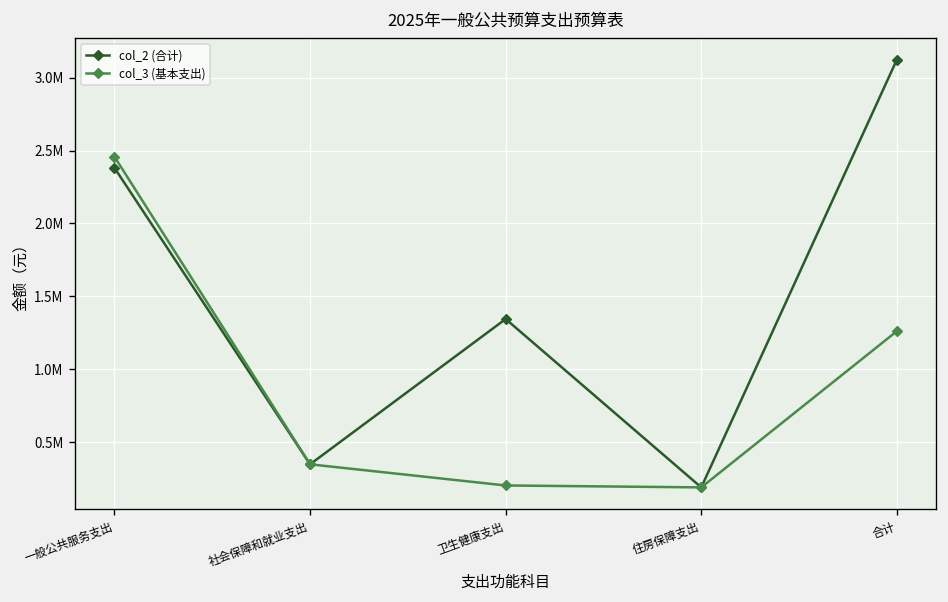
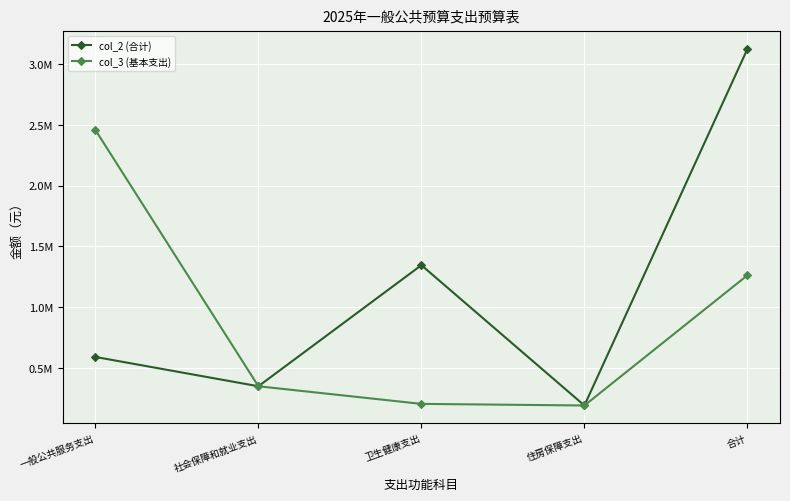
col_2 (合计), 一般公共服务支出: 2380000 -> 590000
